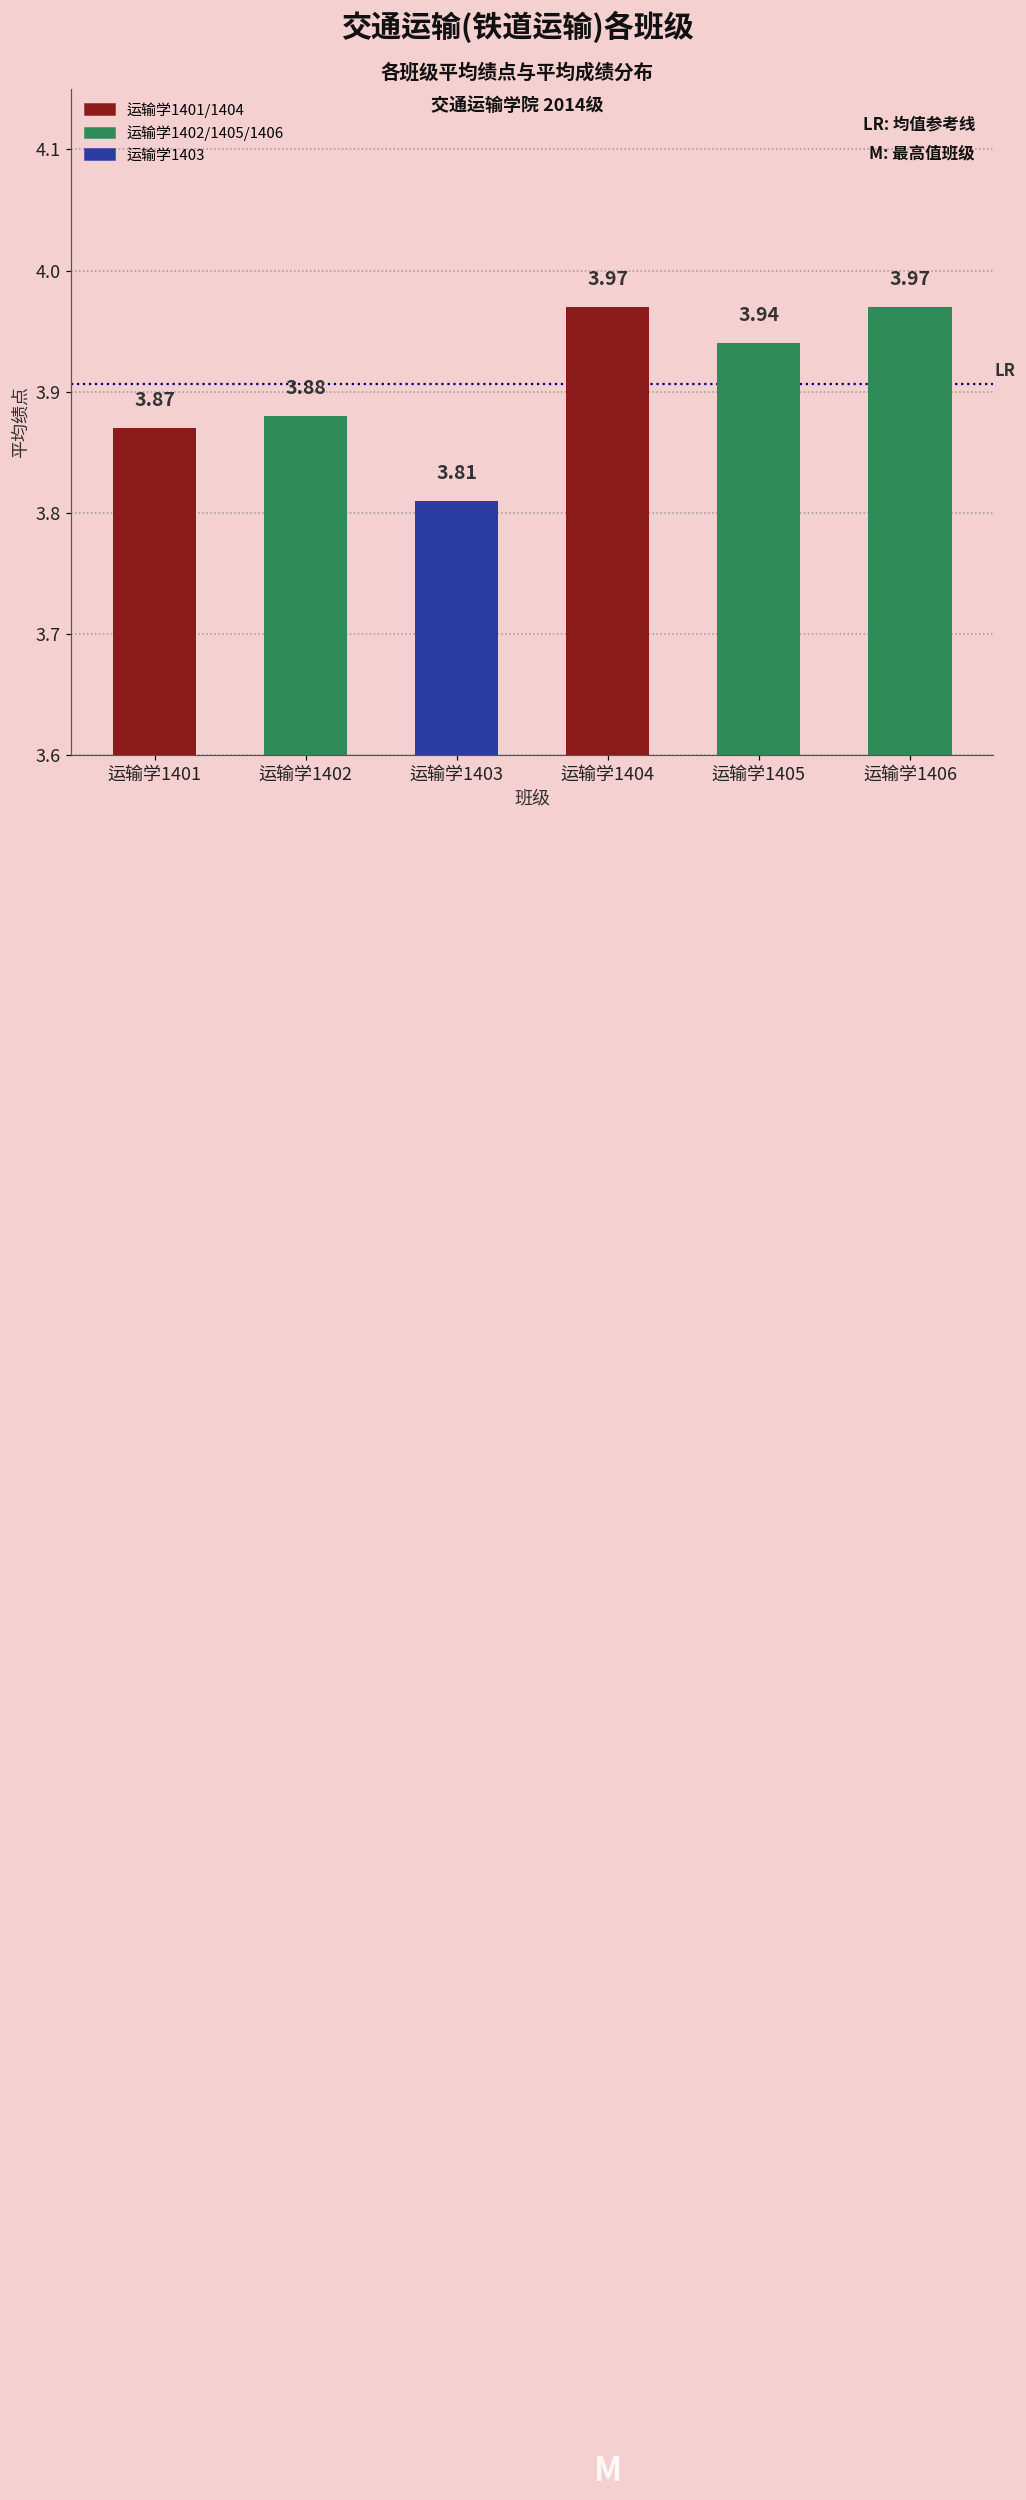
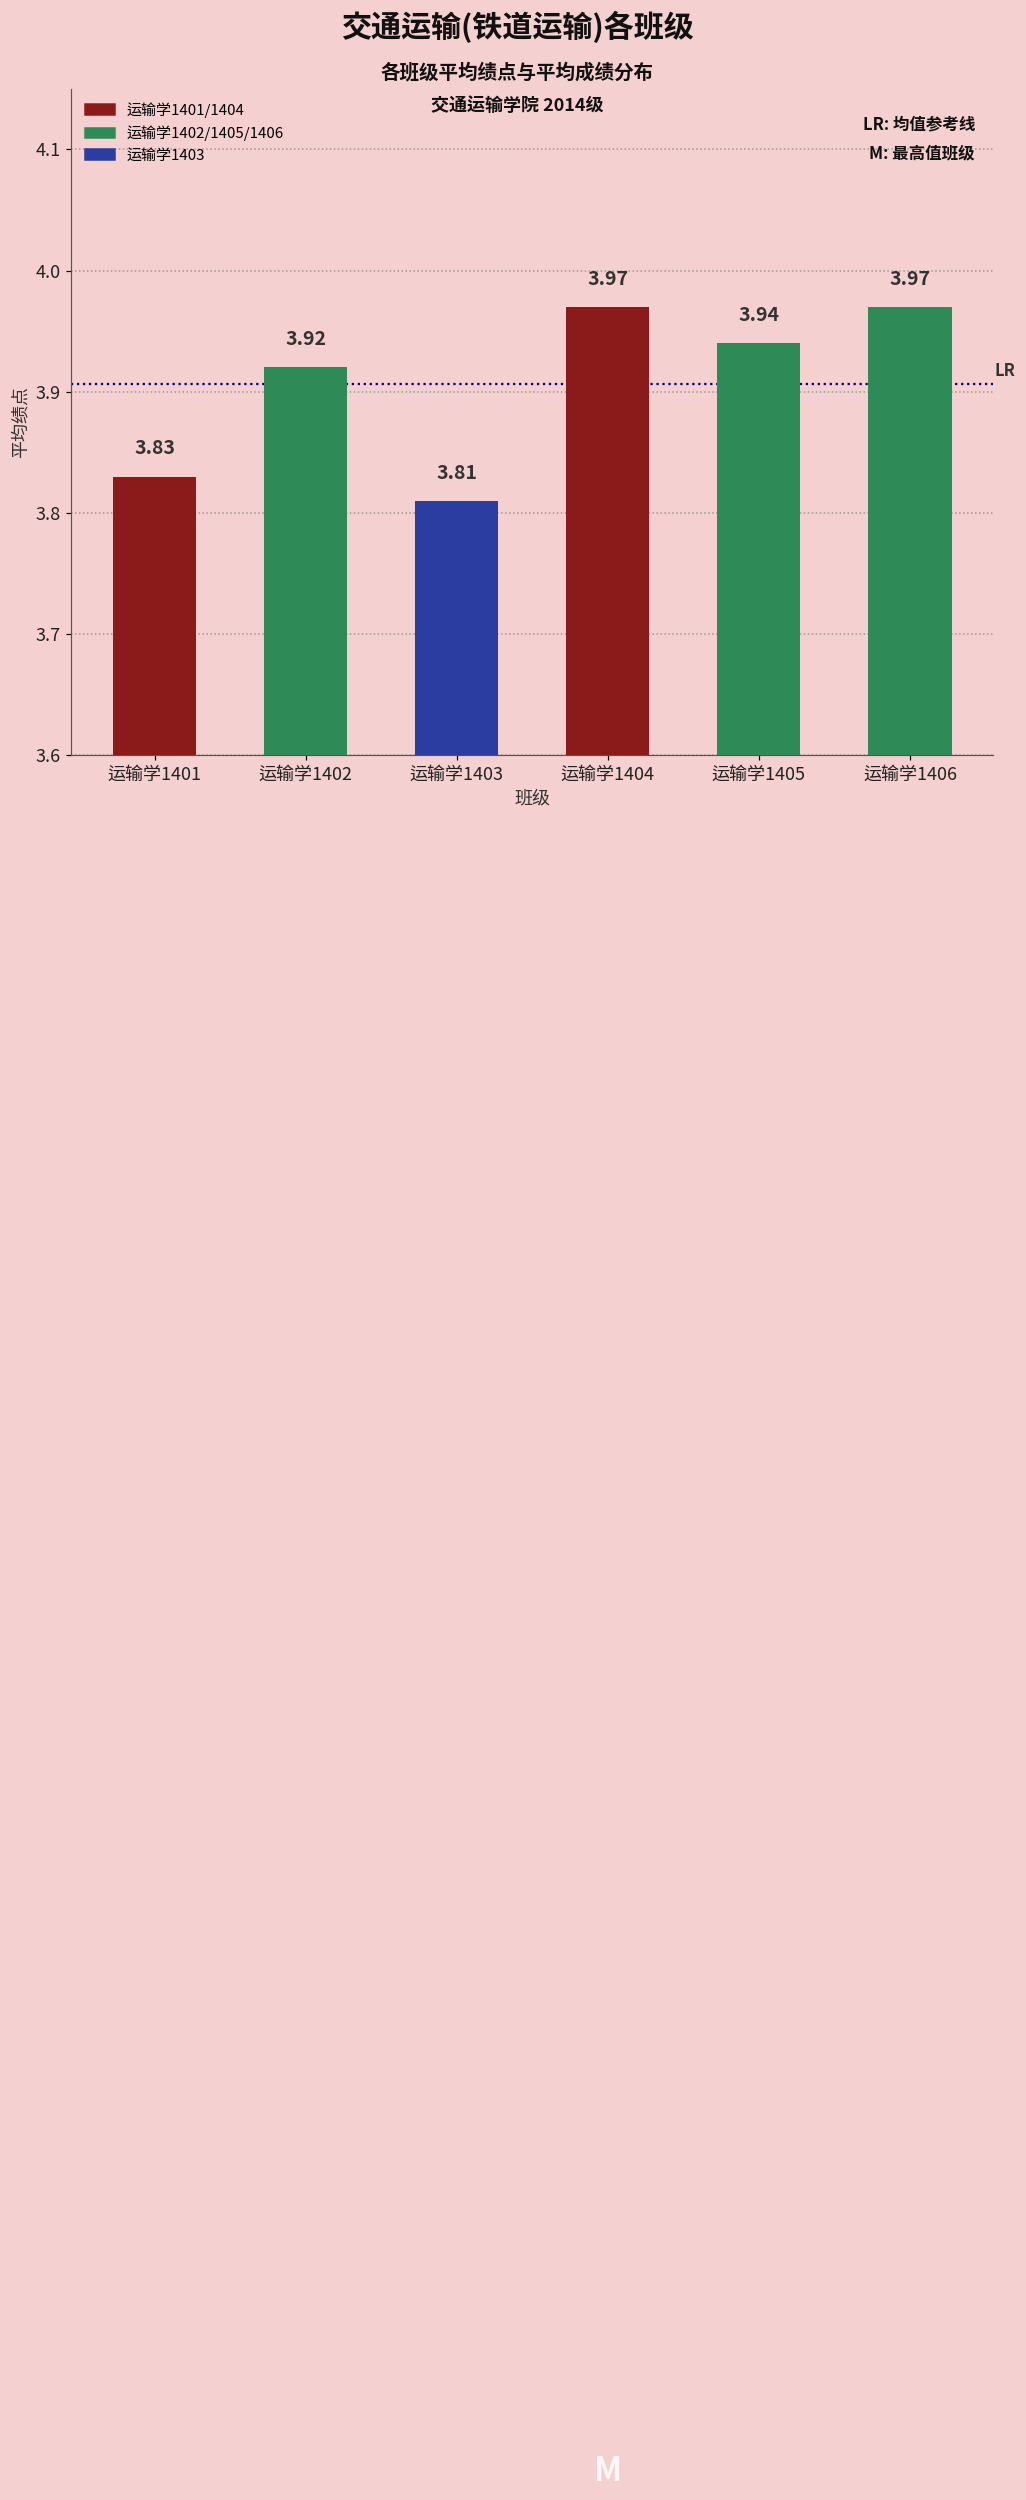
运输学1401: 3.87 -> 3.83
运输学1402: 3.88 -> 3.92
